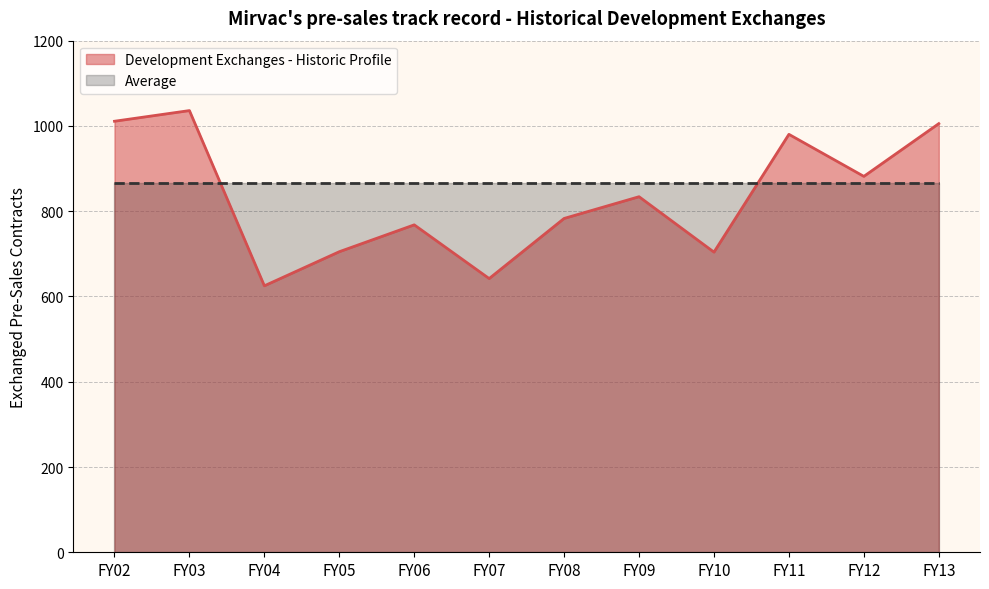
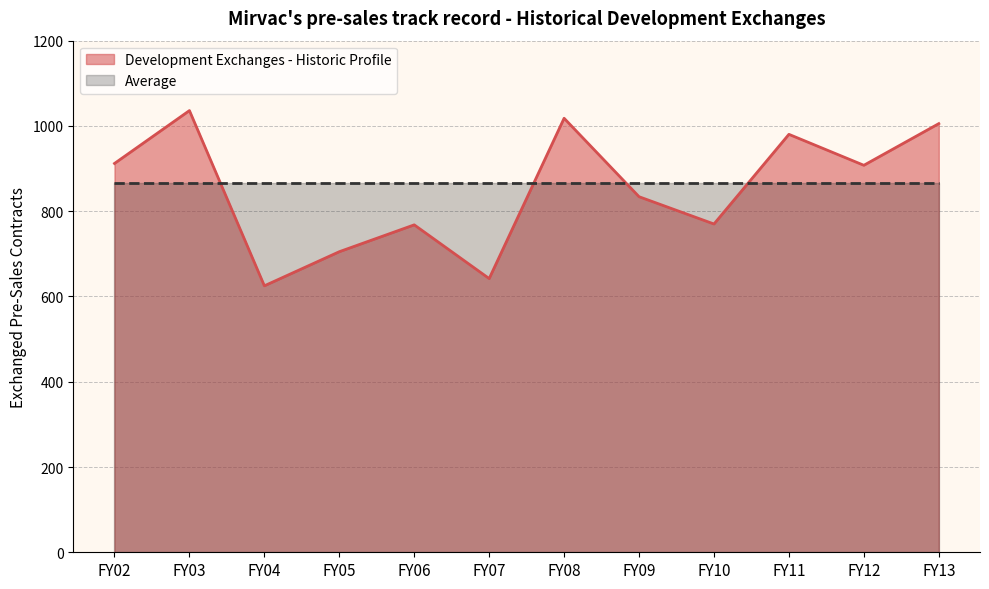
Development Exchanges - Historic Profile, FY02: 1010 -> 910
Development Exchanges - Historic Profile, FY08: 780 -> 1020
Development Exchanges - Historic Profile, FY10: 700 -> 770
Development Exchanges - Historic Profile, FY12: 880 -> 910
